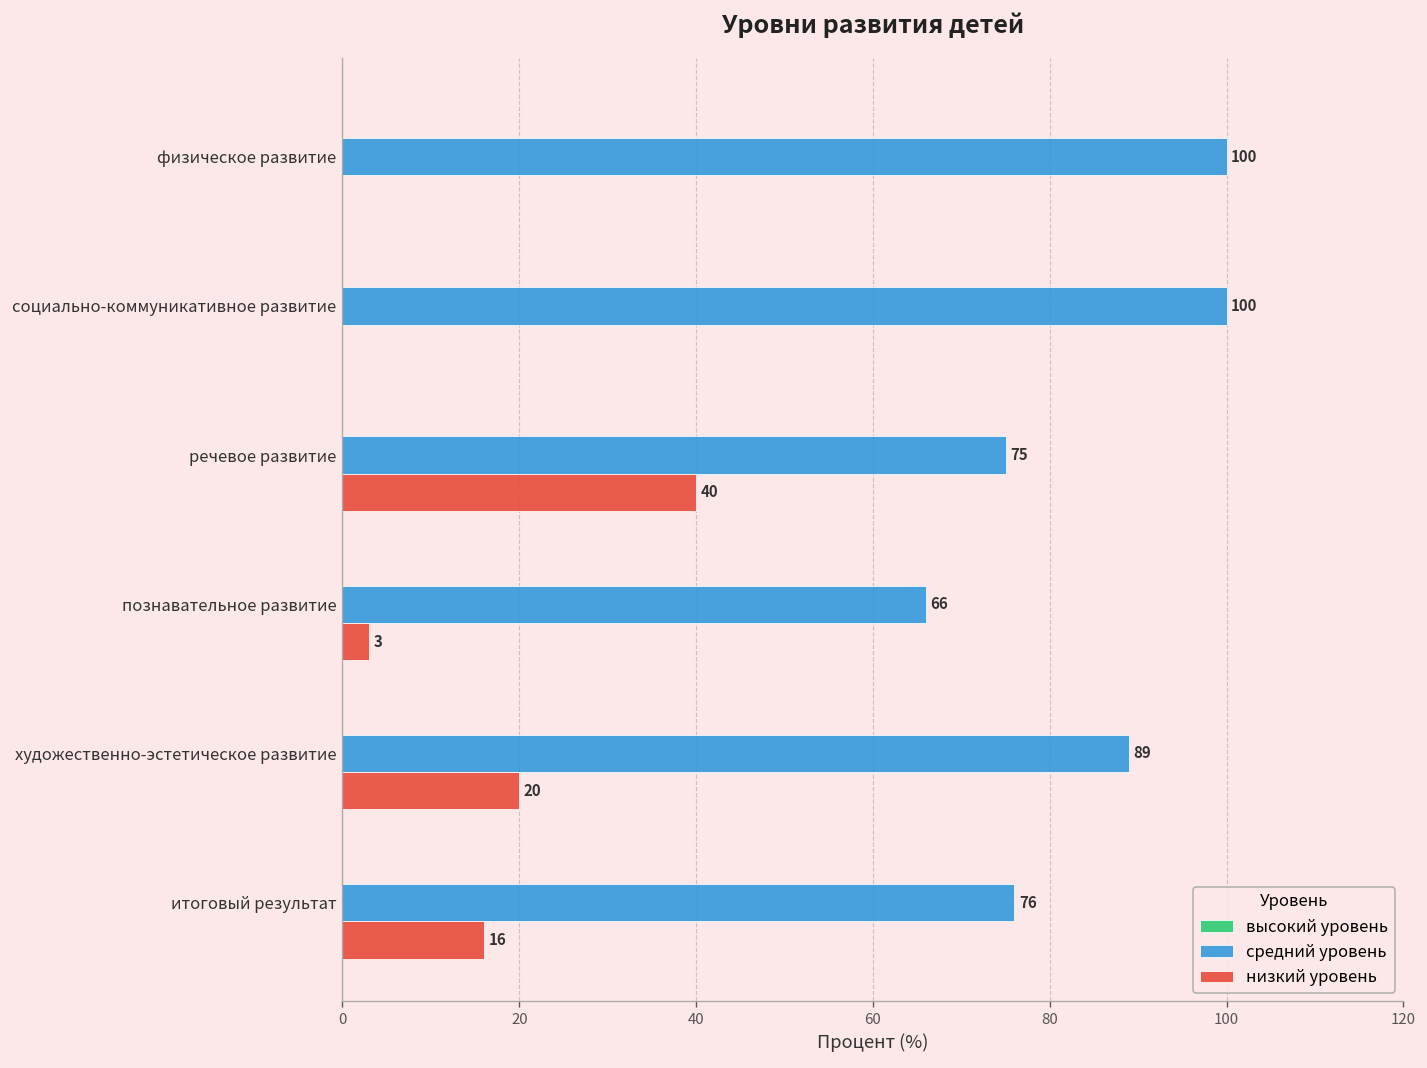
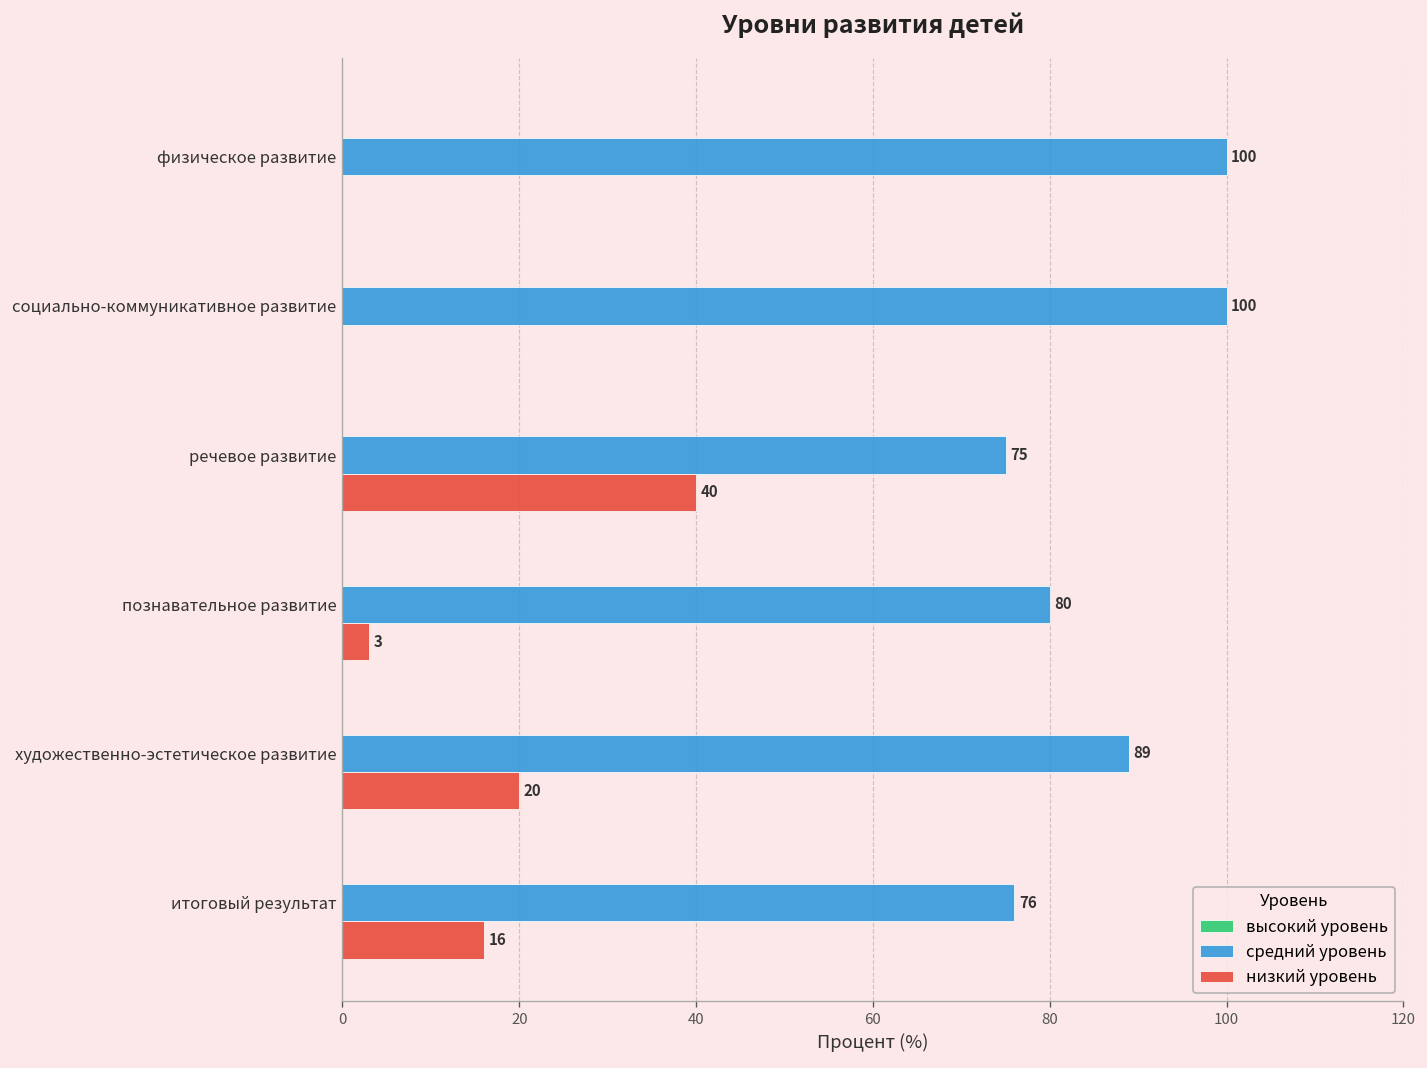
средний уровень, познавательное развитие: 66 -> 80
